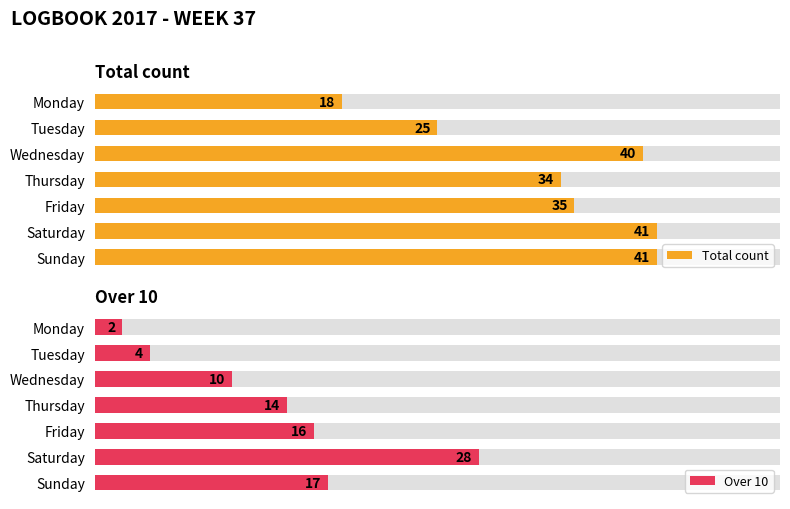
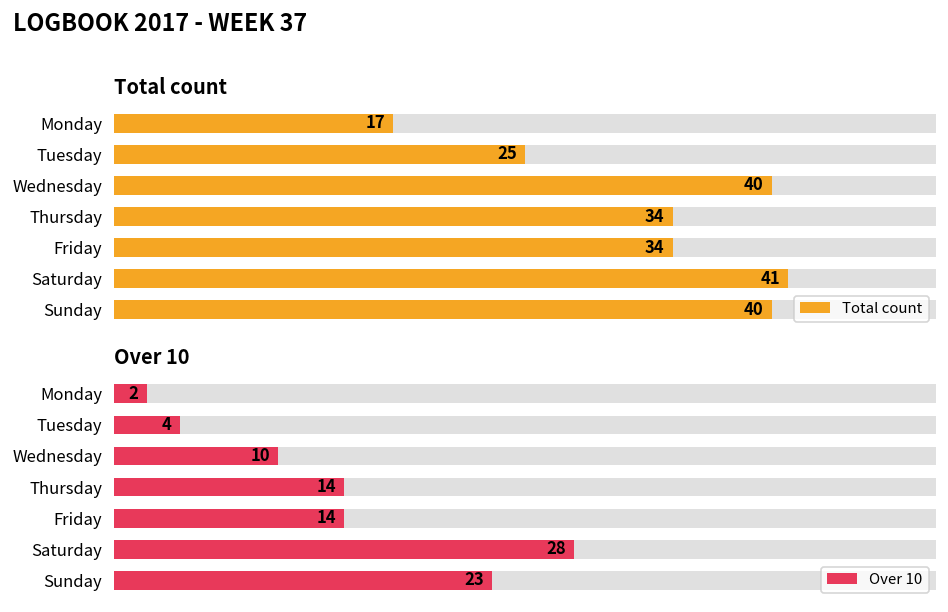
Total count, Total count, Monday: 18 -> 17
Total count, Total count, Friday: 35 -> 34
Total count, Total count, Sunday: 41 -> 40
Over 10, Over 10, Friday: 16 -> 14
Over 10, Over 10, Sunday: 17 -> 23
